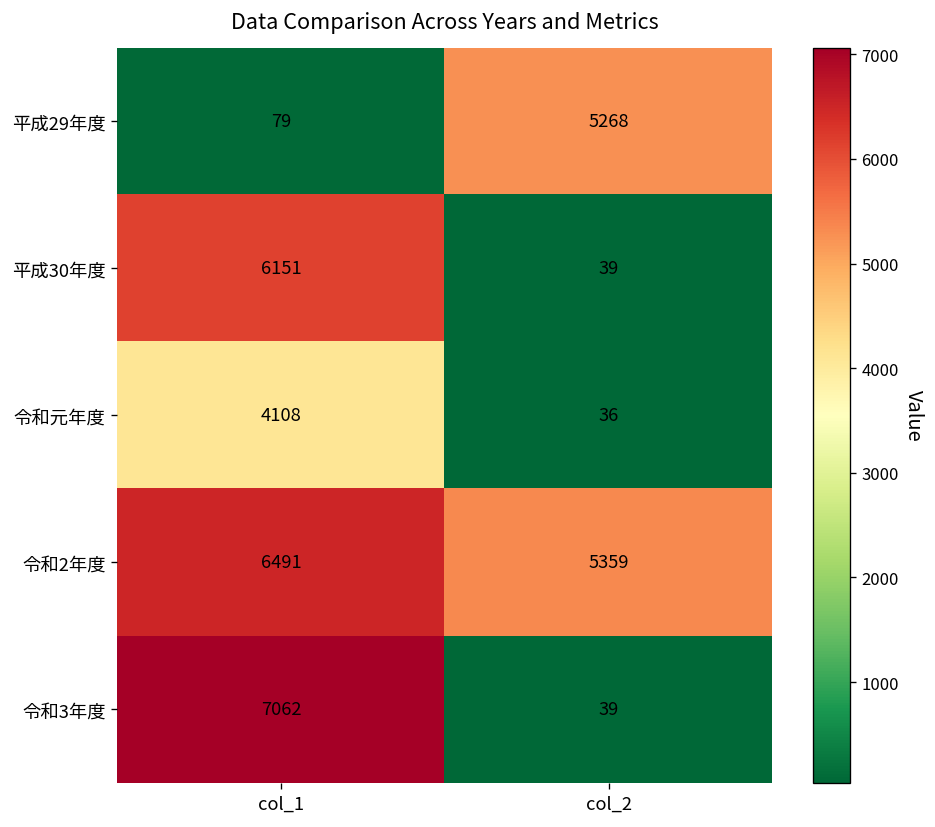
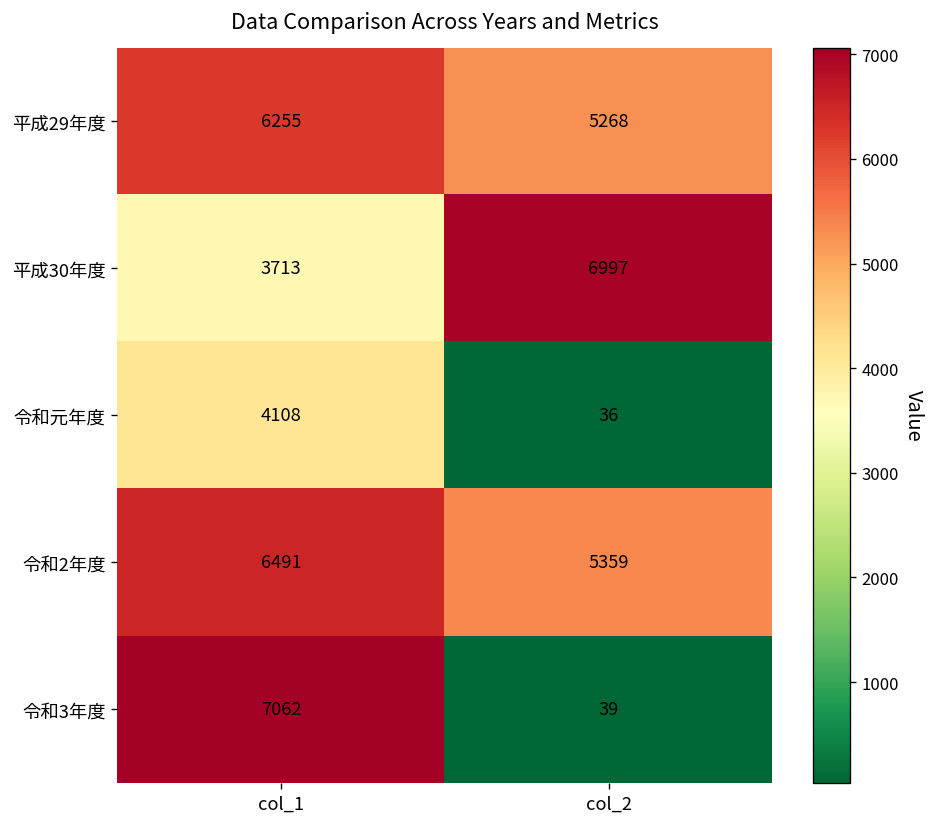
平成29年度, col_1: 79 -> 6255
平成30年度, col_1: 6151 -> 3713
平成30年度, col_2: 39 -> 6997
